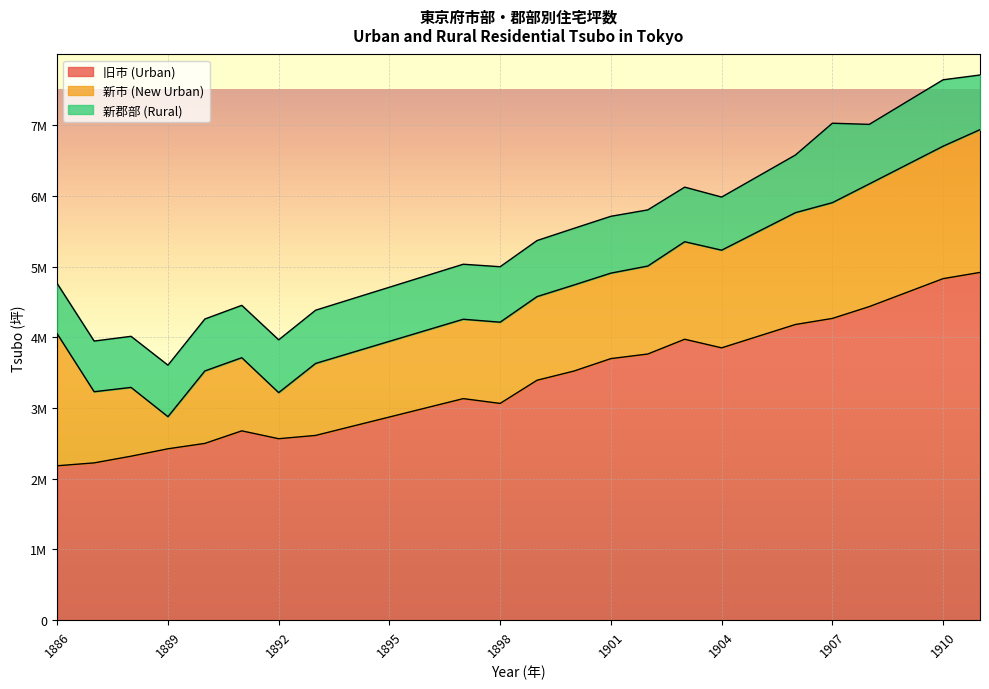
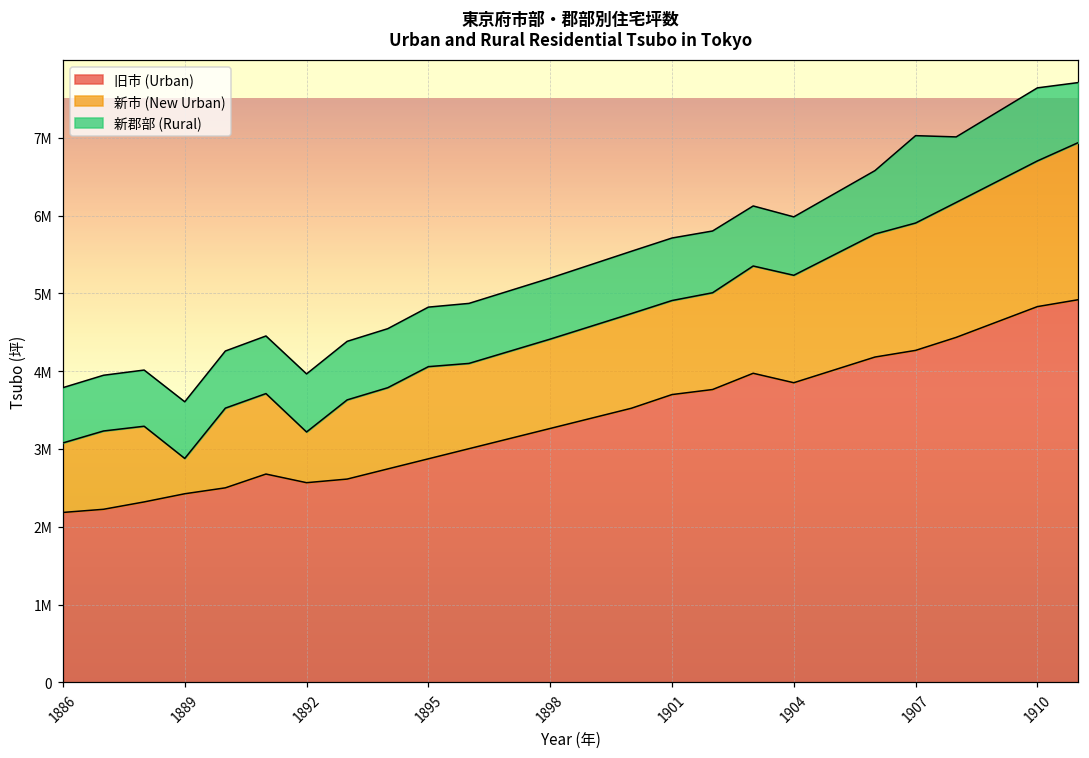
新市 (New Urban), 1886: 1900000 -> 900000
新市 (New Urban), 1895: 1100000 -> 1200000
旧市 (Urban), 1898: 3100000 -> 3300000
